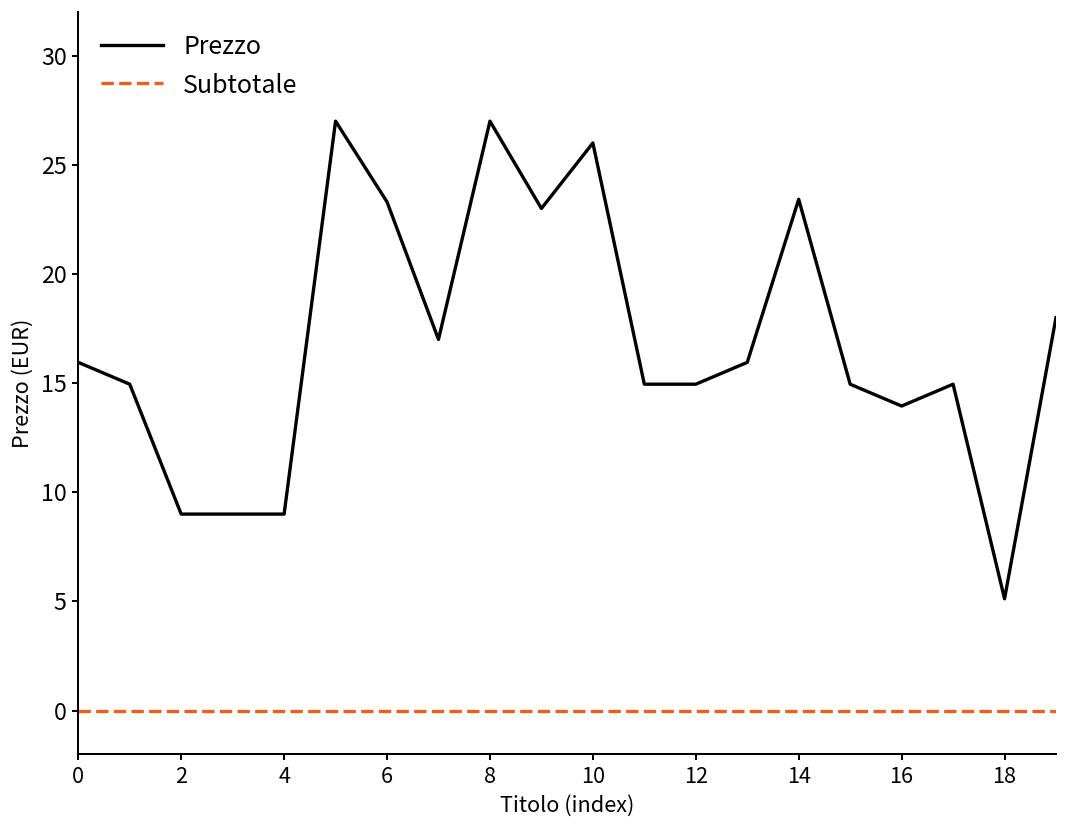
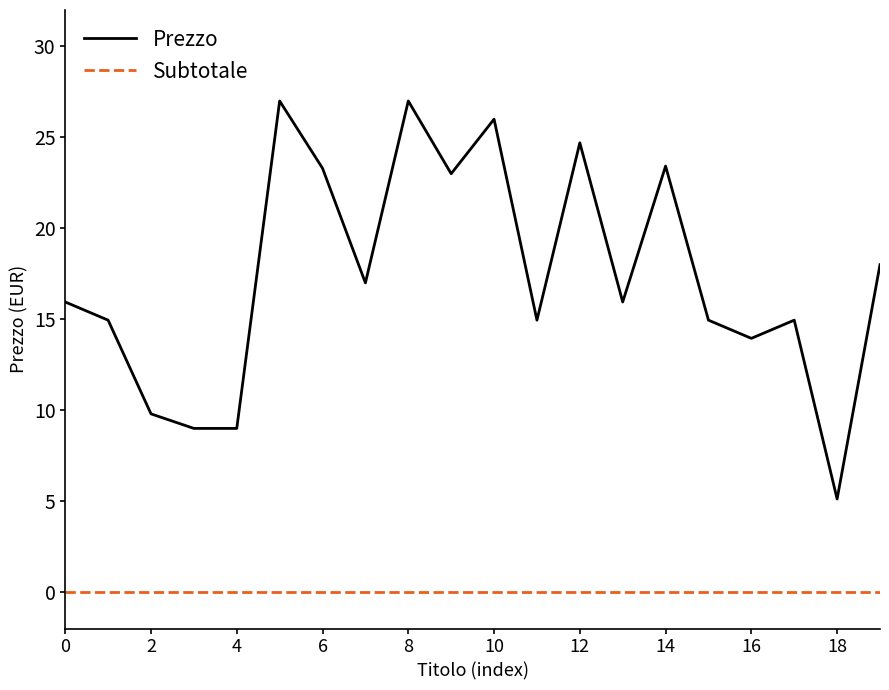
Prezzo, 2: 9.0 -> 9.8
Prezzo, 12: 15.0 -> 24.7
